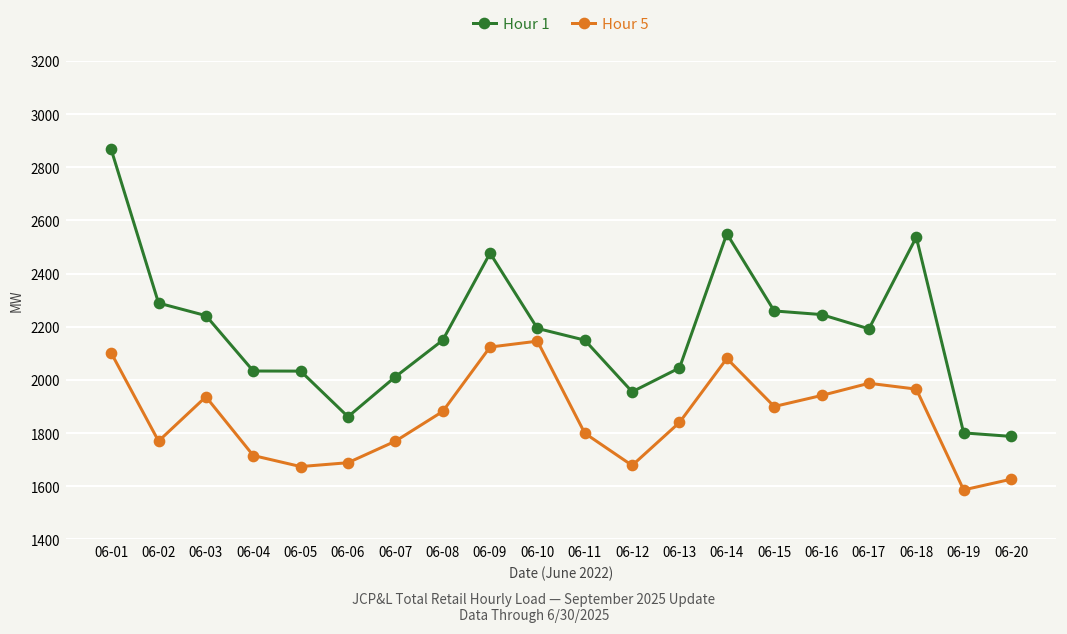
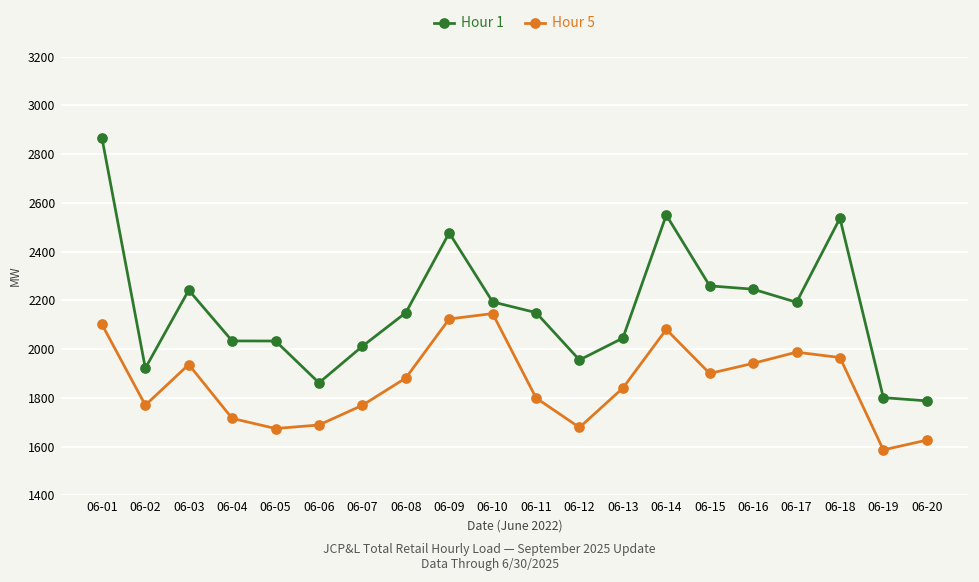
Hour 1, 06-02: 2290 -> 1920
